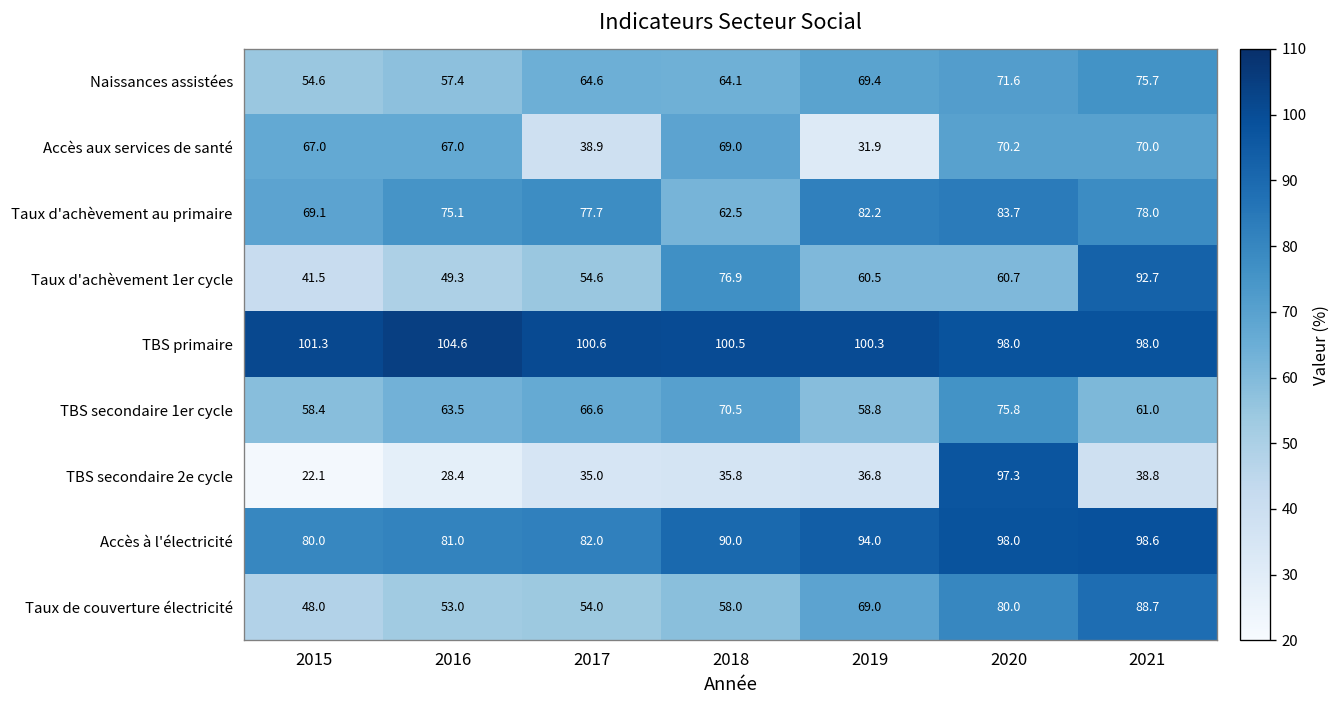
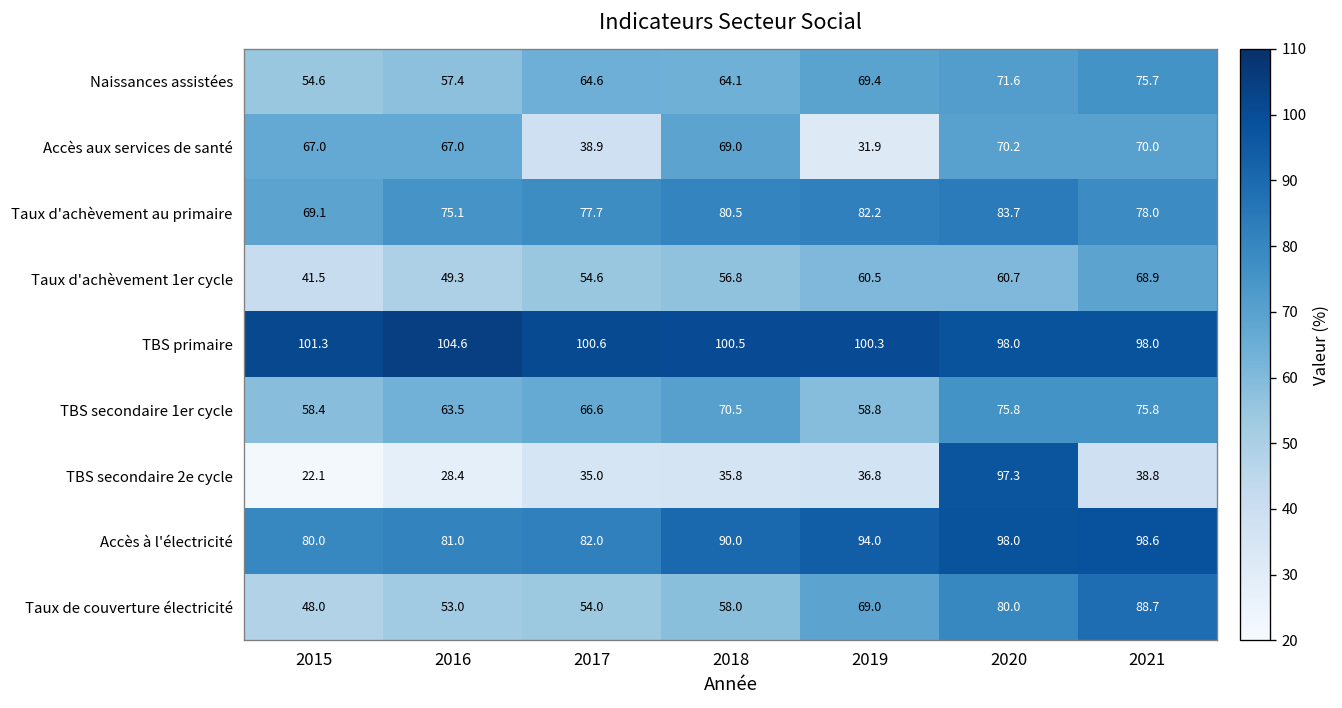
Taux d'achèvement au primaire, 2018: 62.5 -> 80.5
Taux d'achèvement 1er cycle, 2018: 76.9 -> 56.8
Taux d'achèvement 1er cycle, 2021: 92.7 -> 68.9
TBS secondaire 1er cycle, 2021: 61.0 -> 75.8
